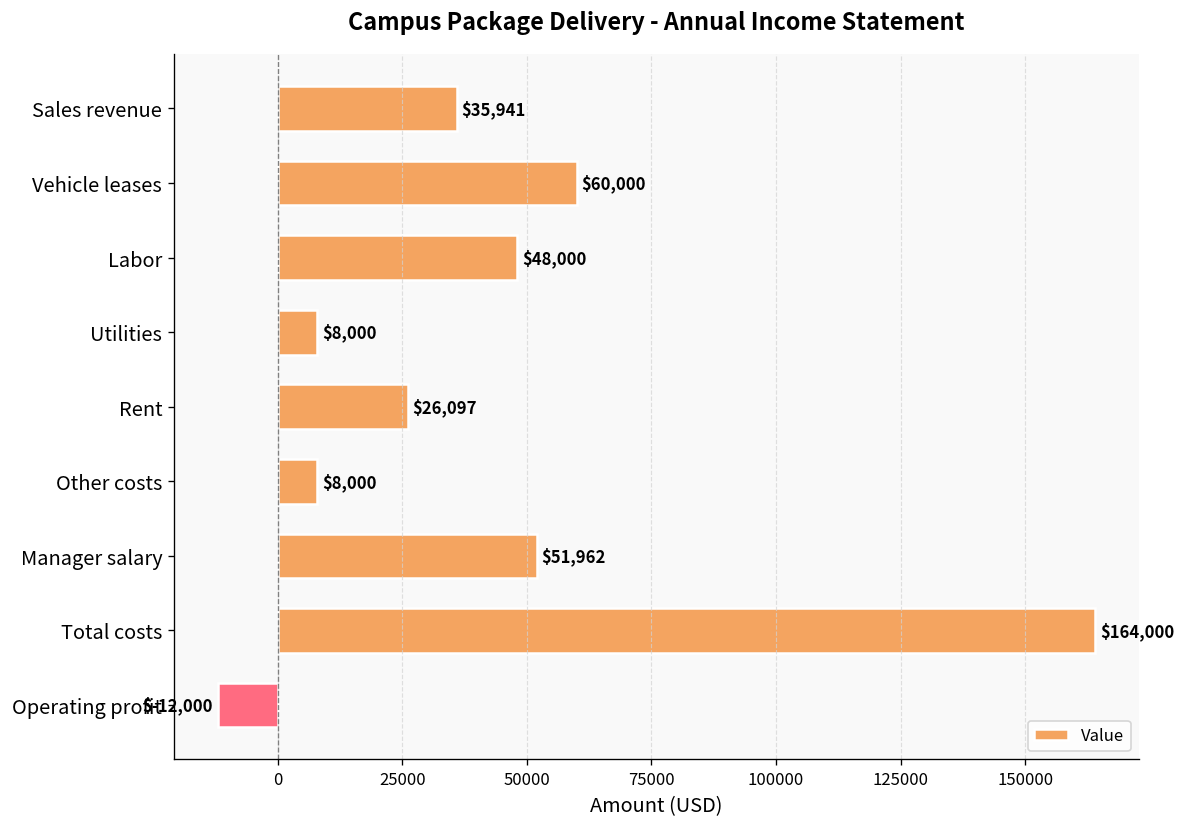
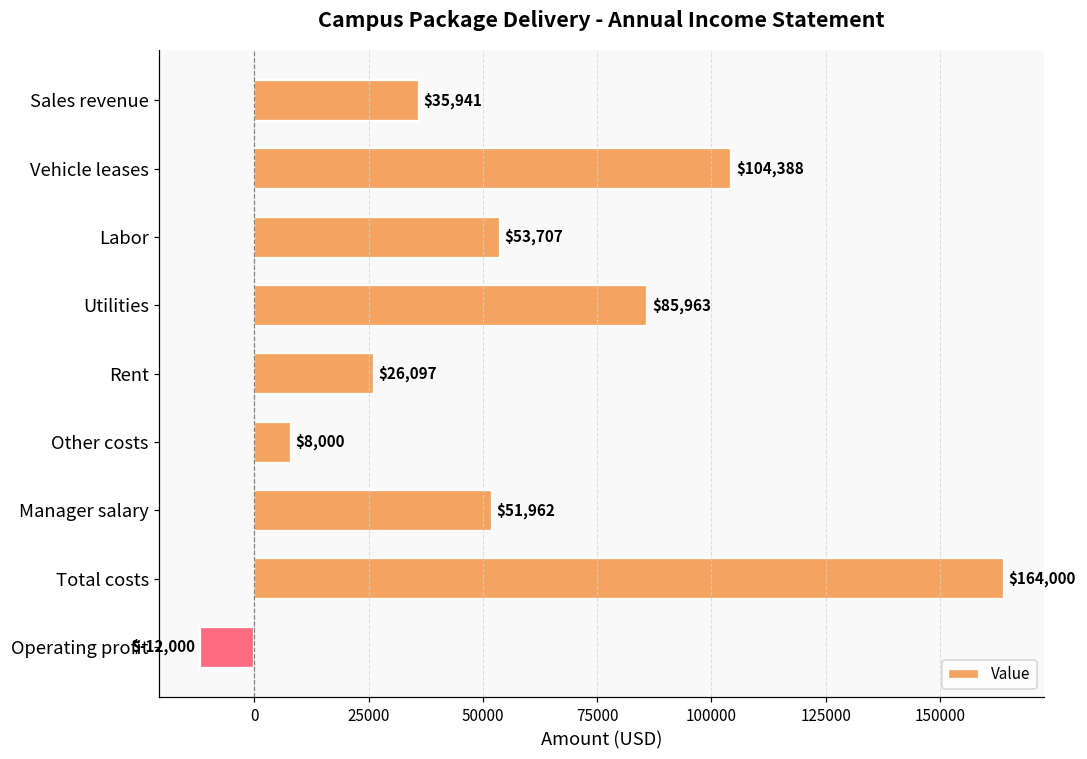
Vehicle leases: $60,000 -> $104,388
Labor: $48,000 -> $53,707
Utilities: $8,000 -> $85,963
